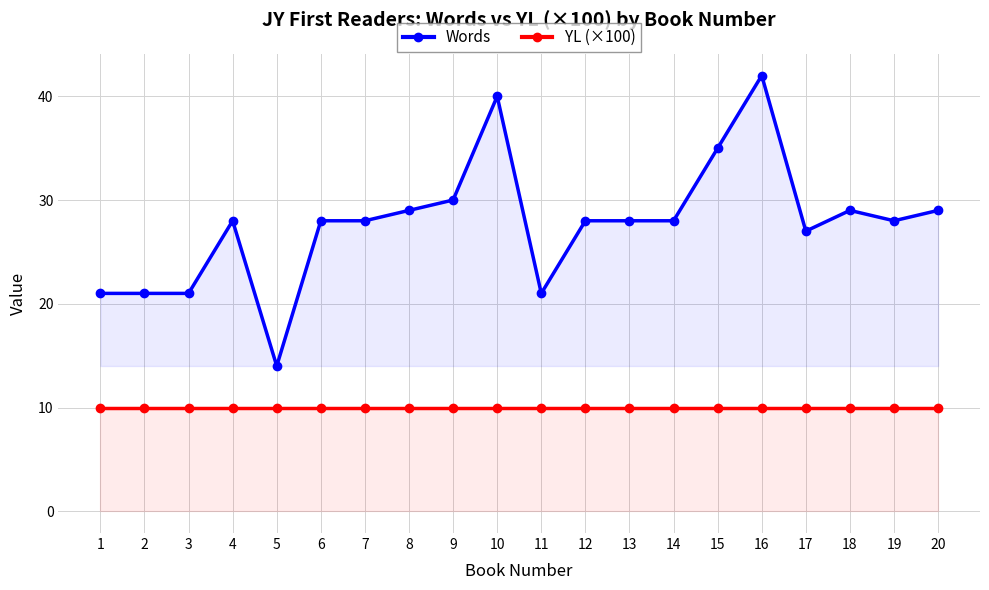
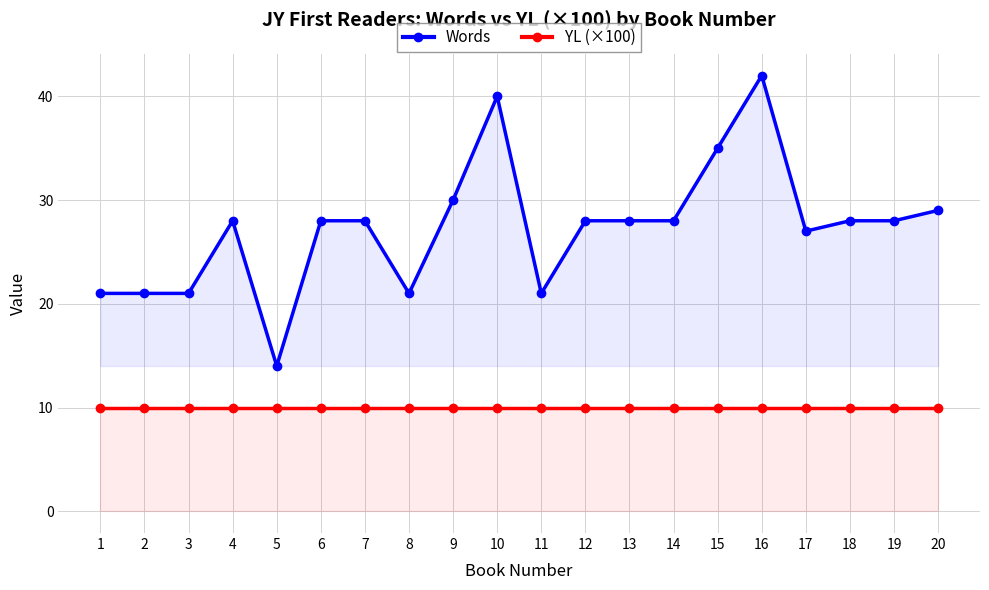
Words, 8: 29 -> 21
Words, 18: 29 -> 28
